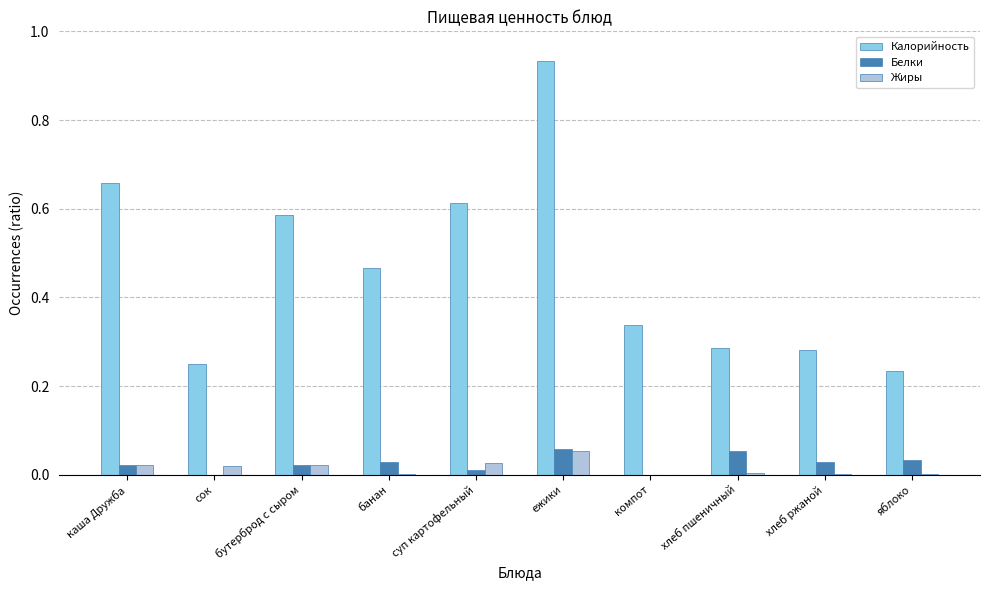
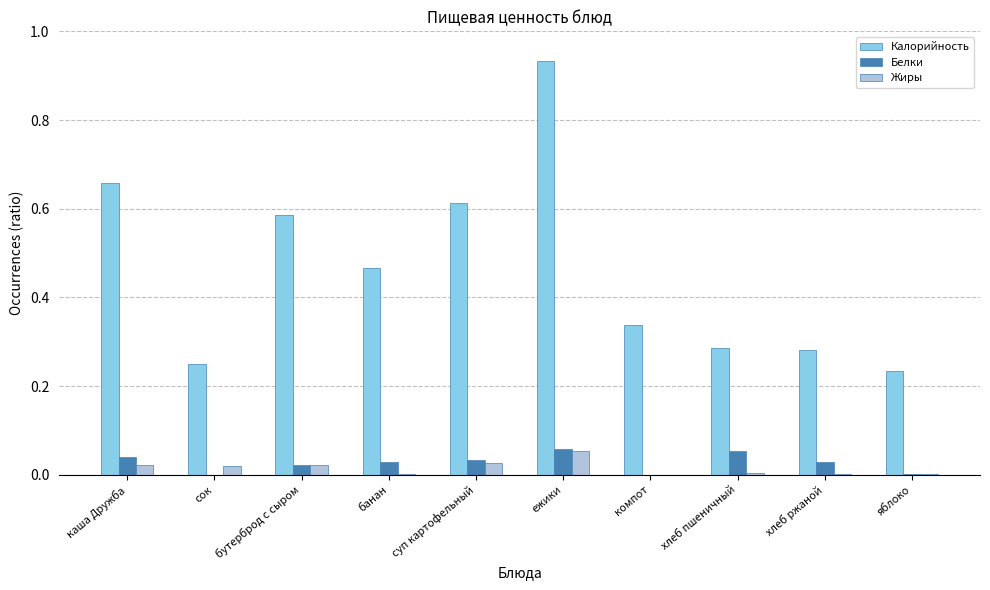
Белки, каша Дружба: 0.02 -> 0.04
Белки, суп картофельный: 0.01 -> 0.03
Белки, яблоко: 0.03 -> 0.00
